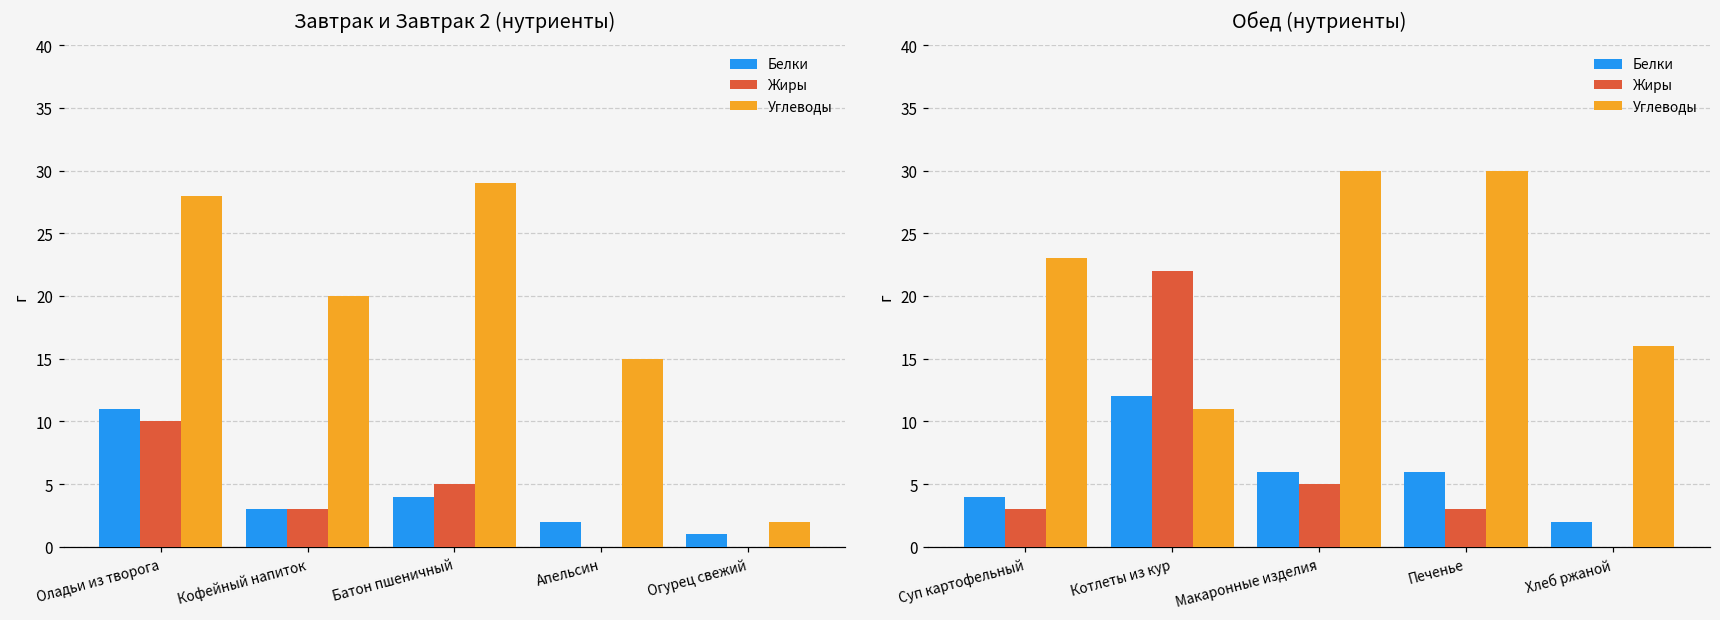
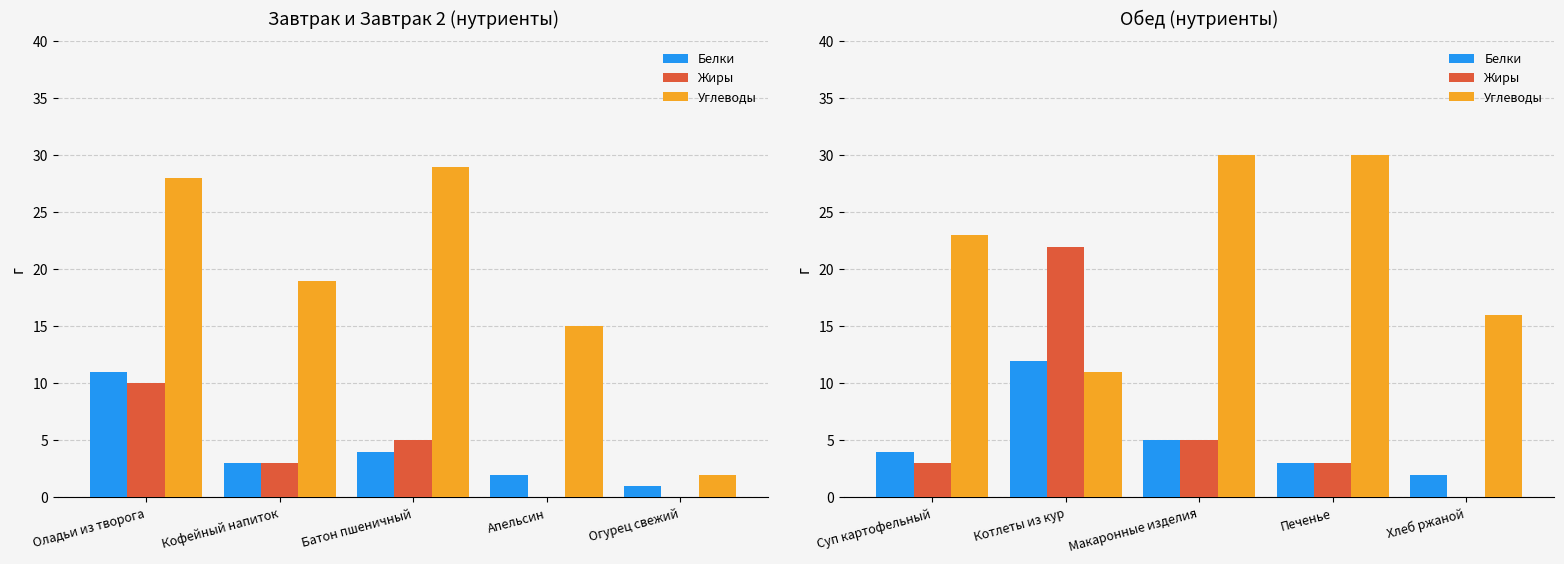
Завтрак и Завтрак 2 (нутриенты), Углеводы, Кофейный напиток: 20 -> 19
Обед (нутриенты), Белки, Макаронные изделия: 6 -> 5
Обед (нутриенты), Белки, Печенье: 6 -> 3
